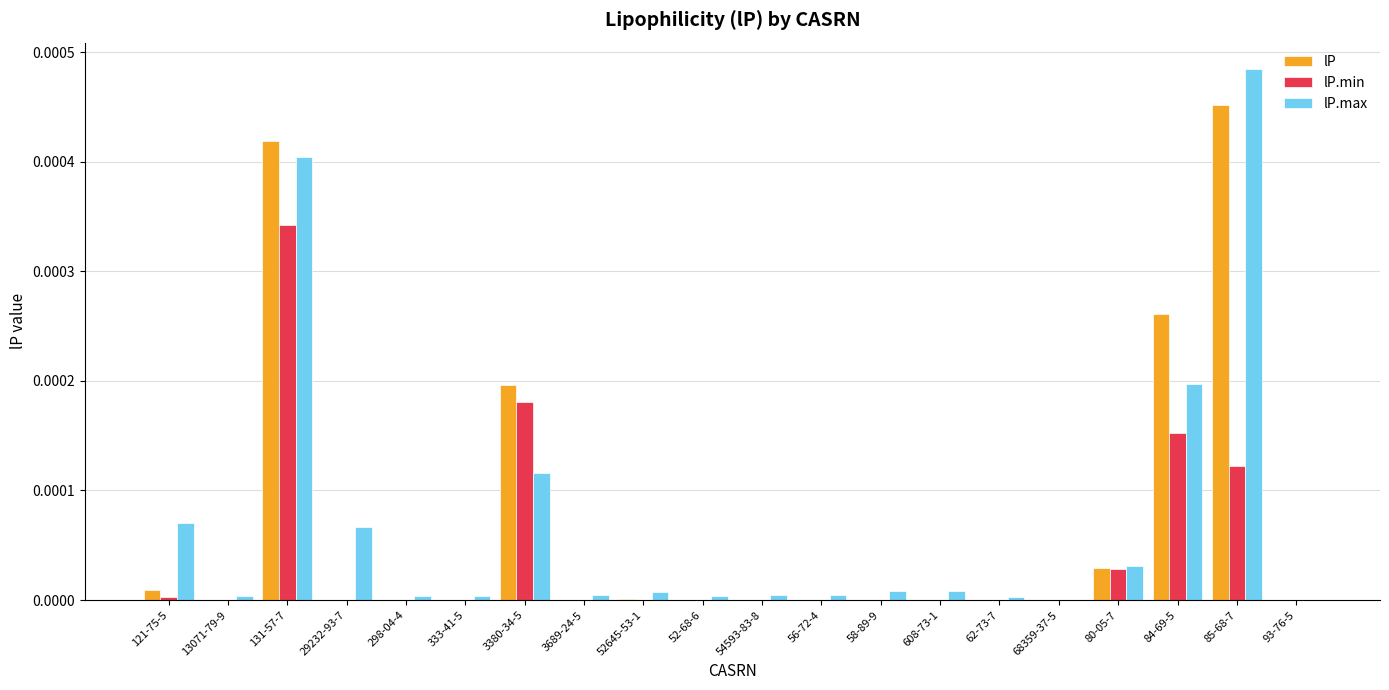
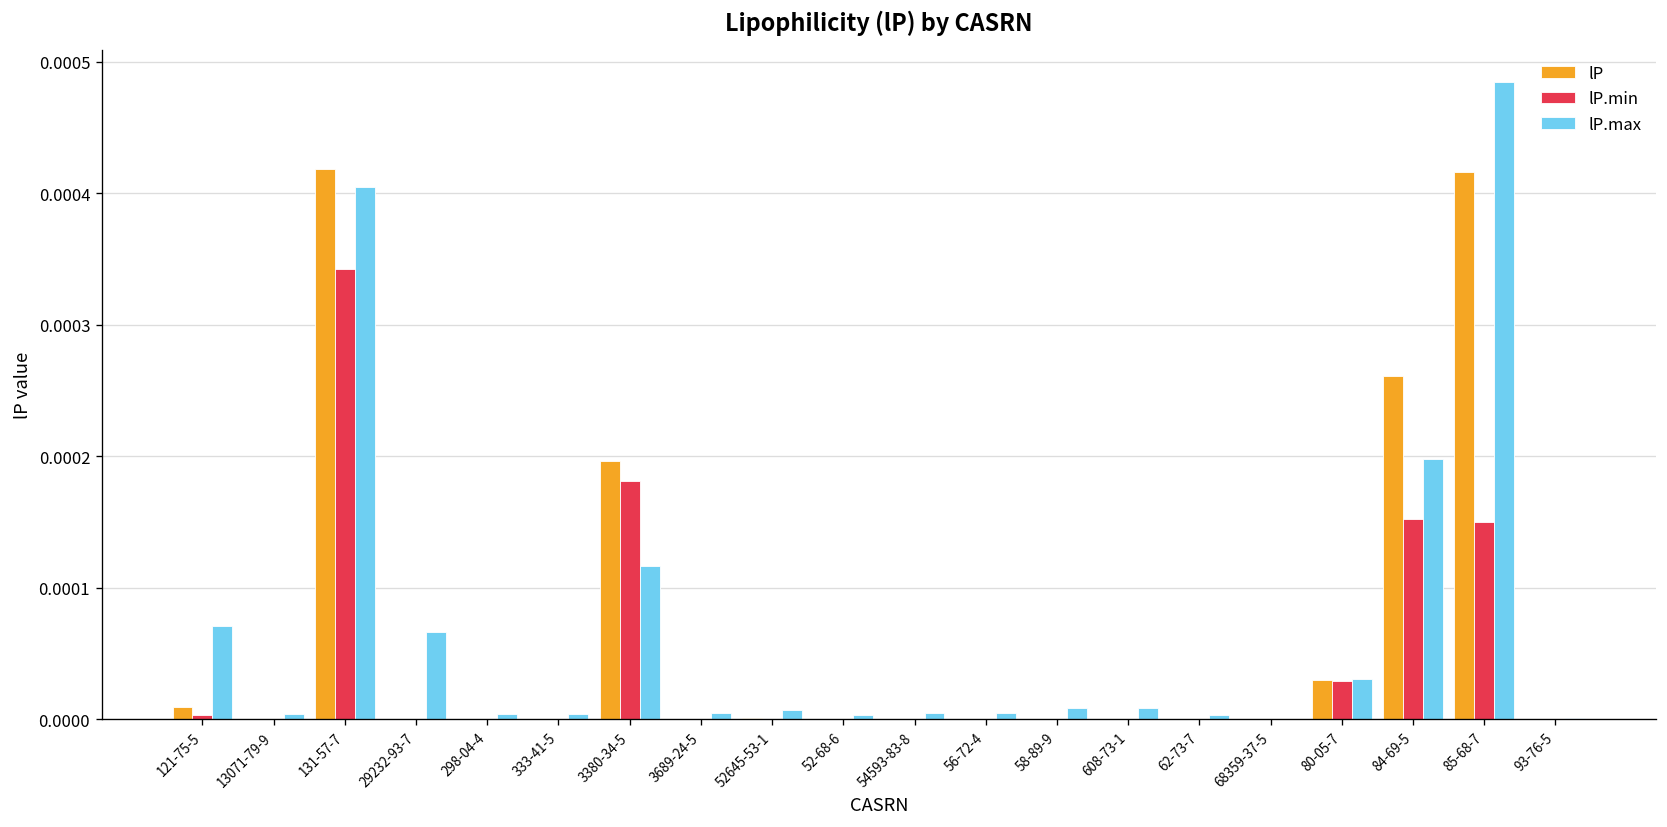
lP, 85-68-7: 0.000452 -> 0.000416
lP.min, 85-68-7: 0.000122 -> 0.000150
